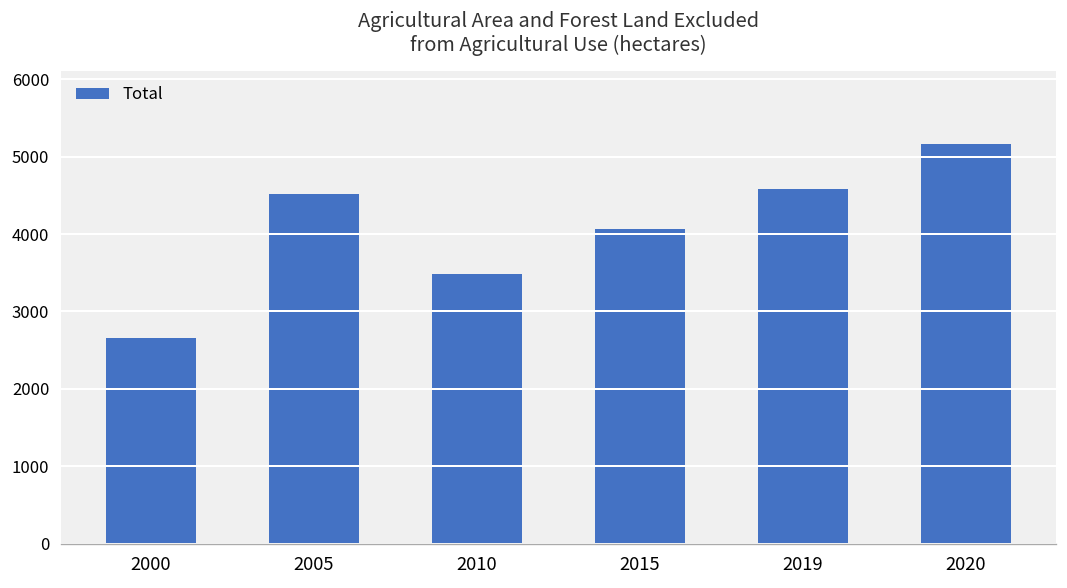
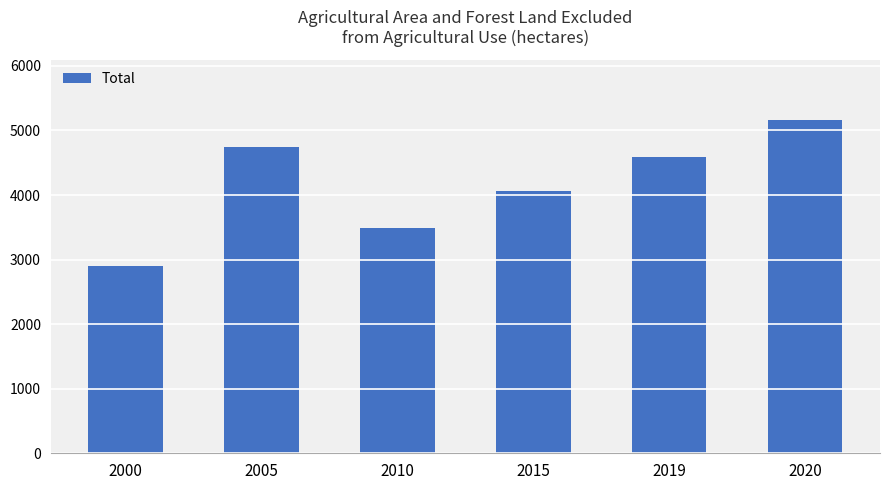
2000: 2700 -> 2900
2005: 4500 -> 4700
